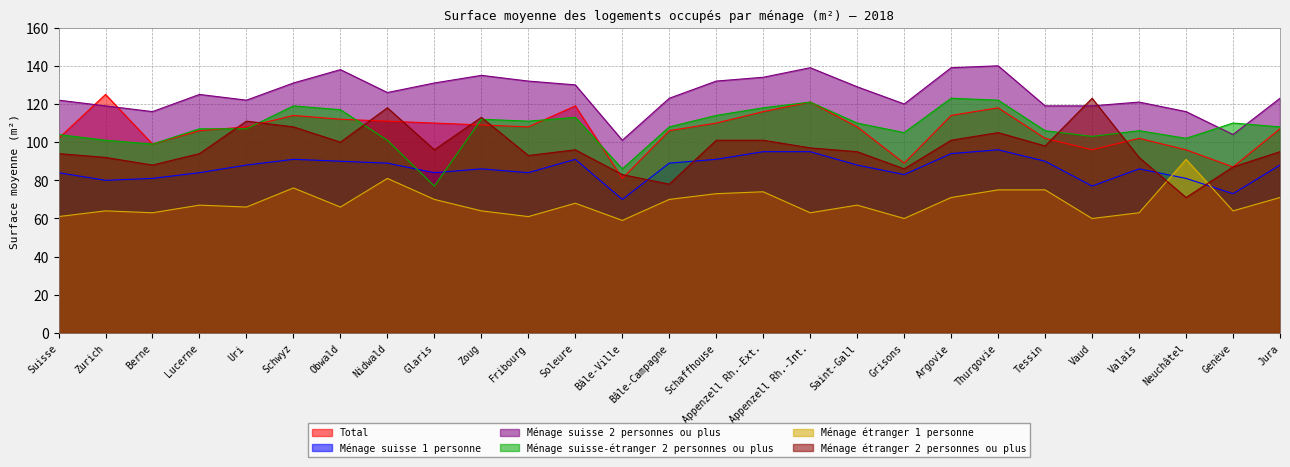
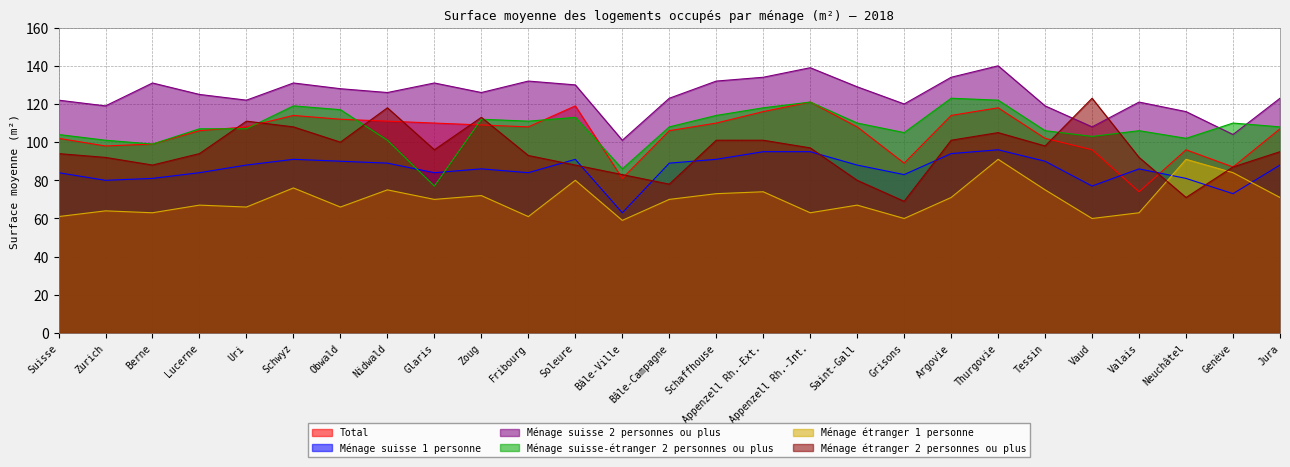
Total, Zurich: 125 -> 98
Ménage suisse 2 personnes ou plus, Berne: 116 -> 131
Ménage suisse 2 personnes ou plus, Obwald: 138 -> 128
Ménage étranger 1 personne, Nidwald: 81 -> 75
Ménage suisse 2 personnes ou plus, Zoug: 135 -> 126
Ménage étranger 1 personne, Zoug: 64 -> 72
Ménage étranger 1 personne, Soleure: 68 -> 80
Ménage étranger 2 personnes ou plus, Soleure: 96 -> 88
Ménage suisse 1 personne, Bâle-Ville: 70 -> 63
Ménage étranger 2 personnes ou plus, Saint-Gall: 95 -> 80
Ménage étranger 2 personnes ou plus, Grisons: 86 -> 69
Ménage suisse 2 personnes ou plus, Argovie: 139 -> 134
Ménage étranger 1 personne, Thurgovie: 75 -> 91
Ménage suisse 2 personnes ou plus, Vaud: 119 -> 108
Total, Valais: 102 -> 74
Ménage étranger 1 personne, Genève: 64 -> 84
